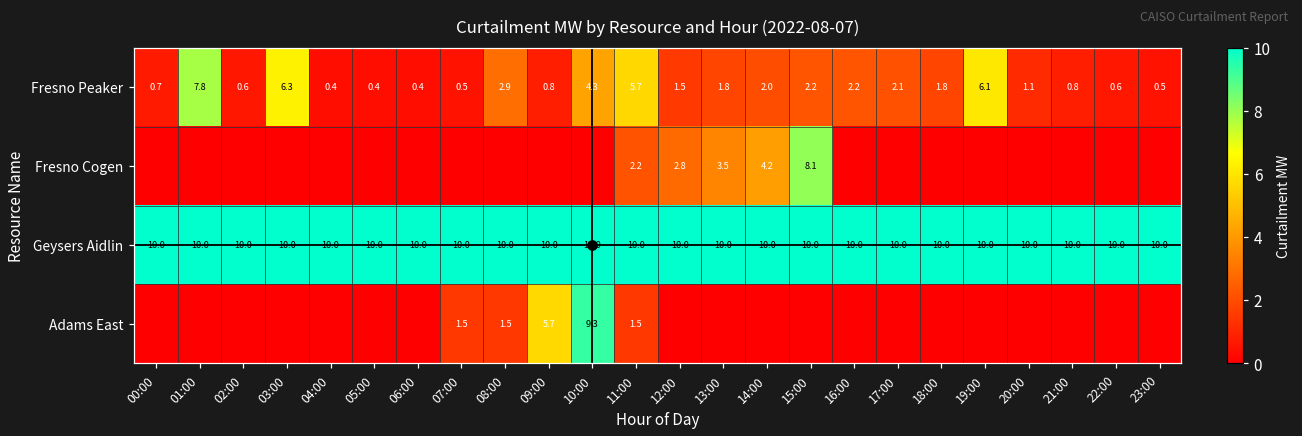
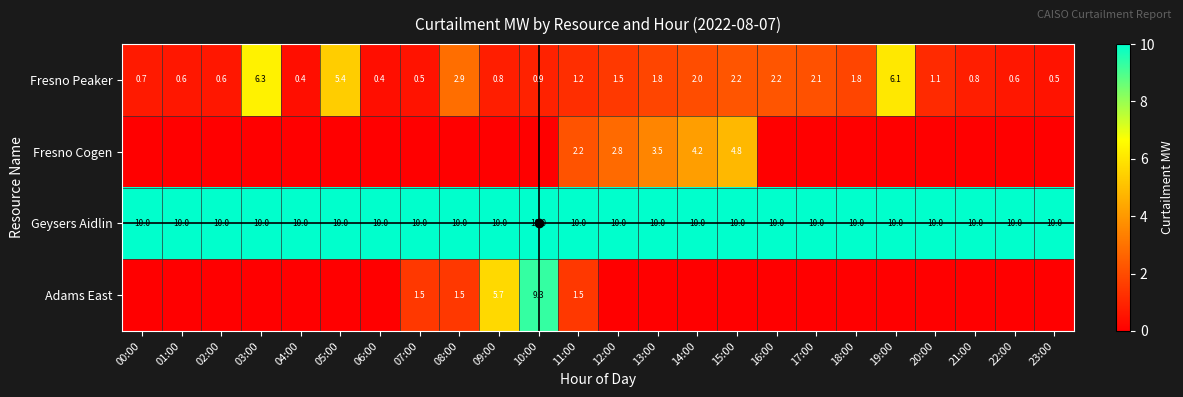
Fresno Peaker, 01:00: 7.8 -> 0.6
Fresno Peaker, 05:00: 0.4 -> 5.4
Fresno Peaker, 10:00: 4.3 -> 0.9
Fresno Peaker, 11:00: 5.7 -> 1.2
Fresno Cogen, 15:00: 8.1 -> 4.8
